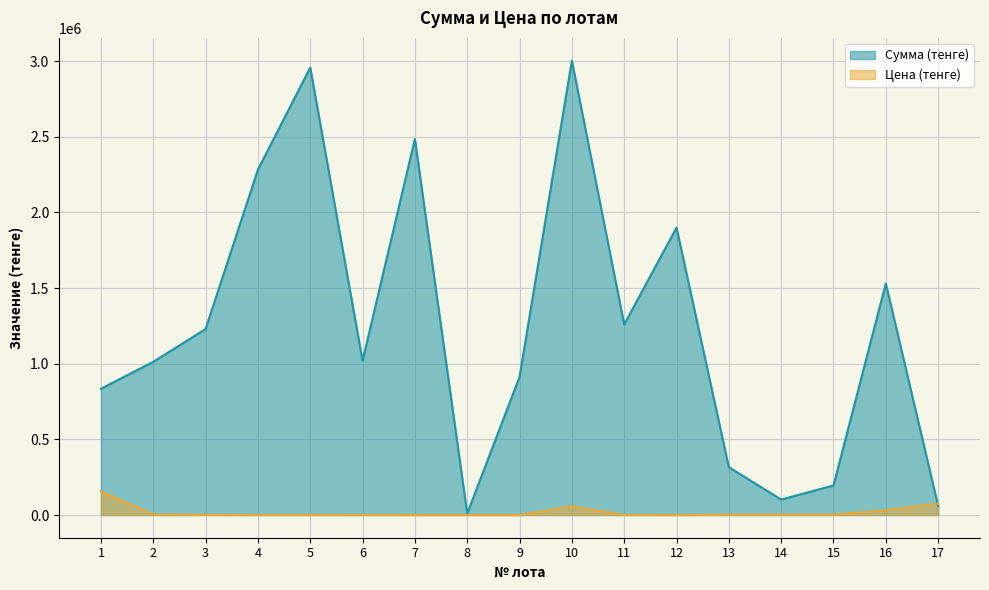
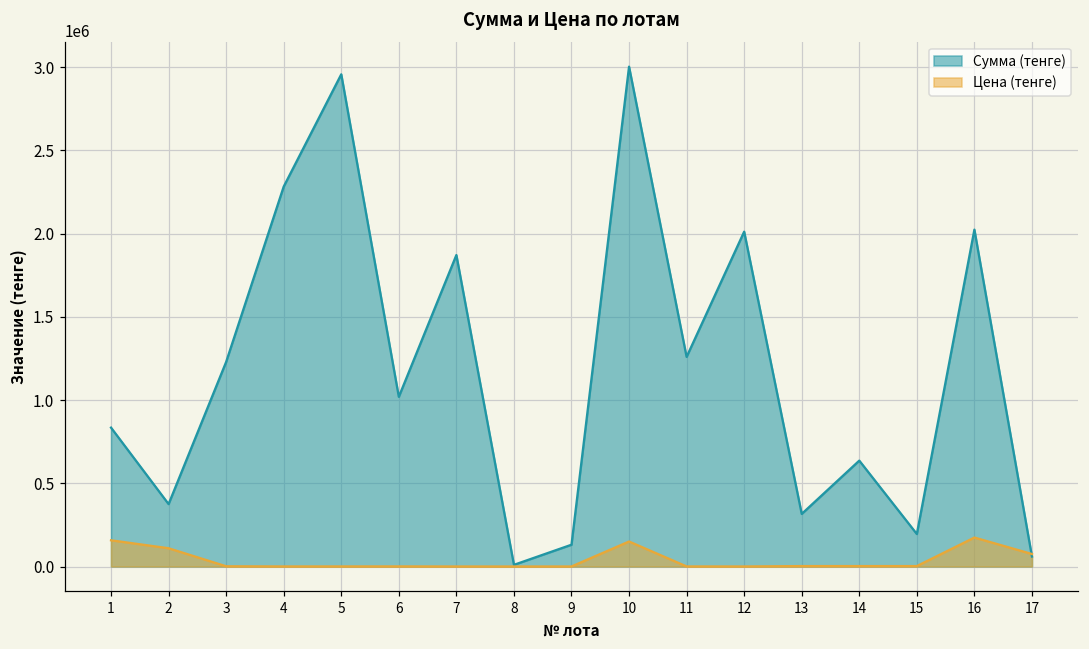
Сумма (тенге), 2: 1010000 -> 380000
Цена (тенге), 2: 0 -> 110000
Сумма (тенге), 7: 2490000 -> 1870000
Сумма (тенге), 9: 910000 -> 130000
Цена (тенге), 10: 60000 -> 150000
Сумма (тенге), 12: 1900000 -> 2010000
Сумма (тенге), 14: 100000 -> 640000
Сумма (тенге), 16: 1530000 -> 2020000
Цена (тенге), 16: 30000 -> 170000
